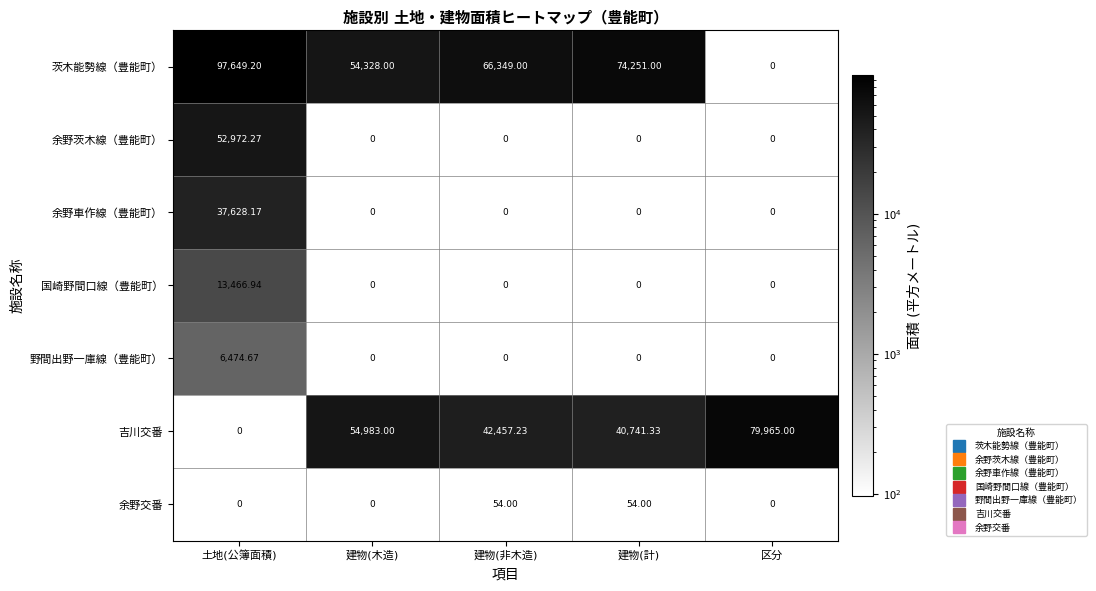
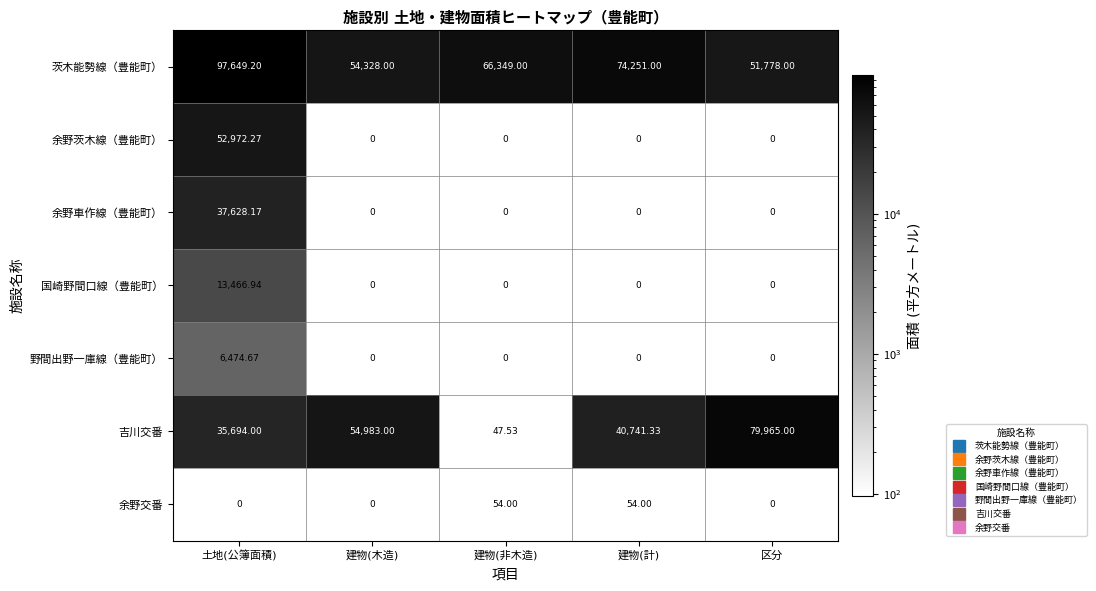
茨木能勢線（豊能町）, 区分: 0 -> 51,778.00
吉川交番, 土地(公簿面積): 0 -> 35,694.00
吉川交番, 建物(非木造): 42,457.23 -> 47.53
